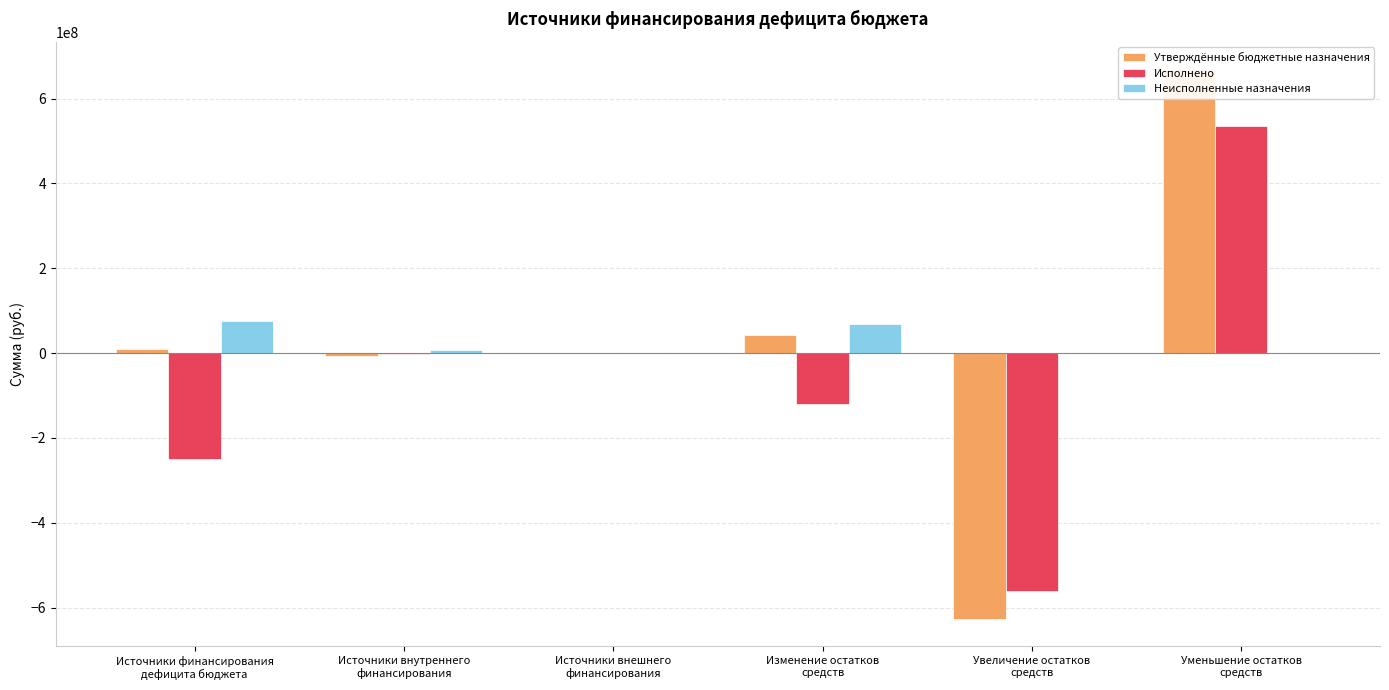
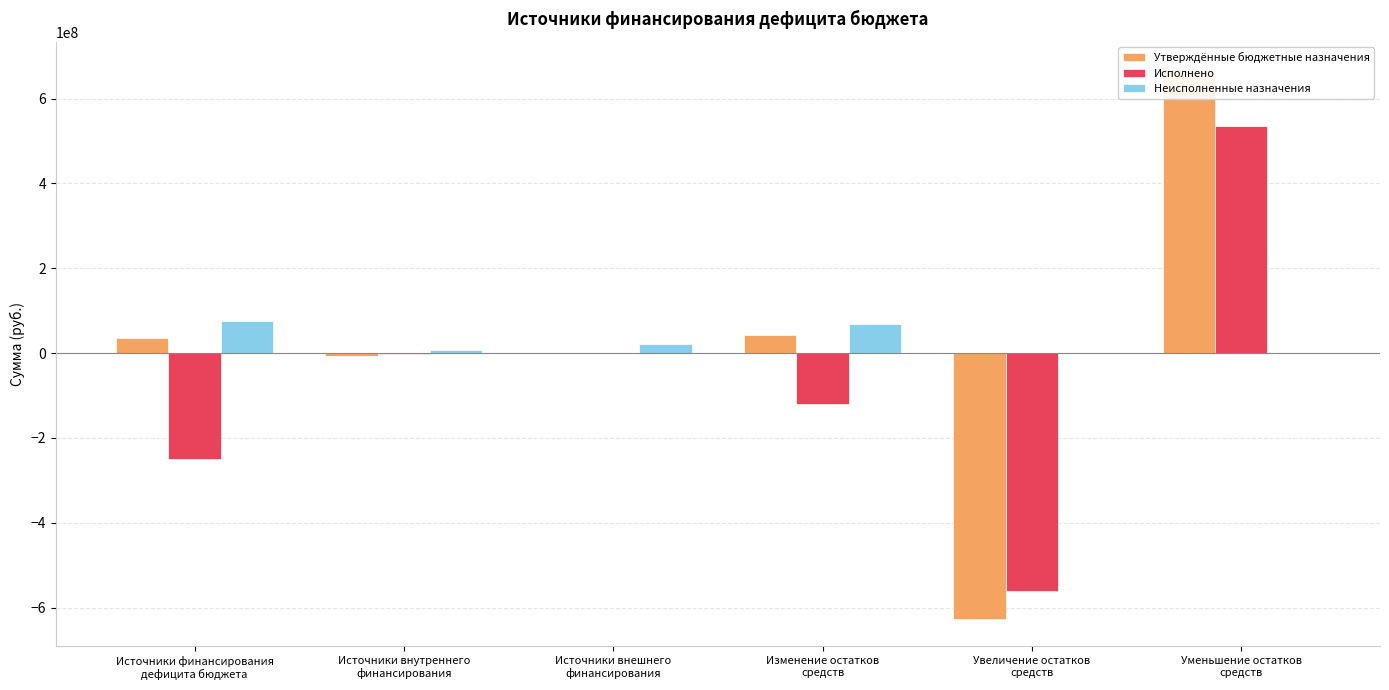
Утверждённые бюджетные назначения, Источники финансирования дефицита бюджета: 10000000 -> 40000000
Неисполненные назначения, Источники внешнего финансирования: 0 -> 20000000
